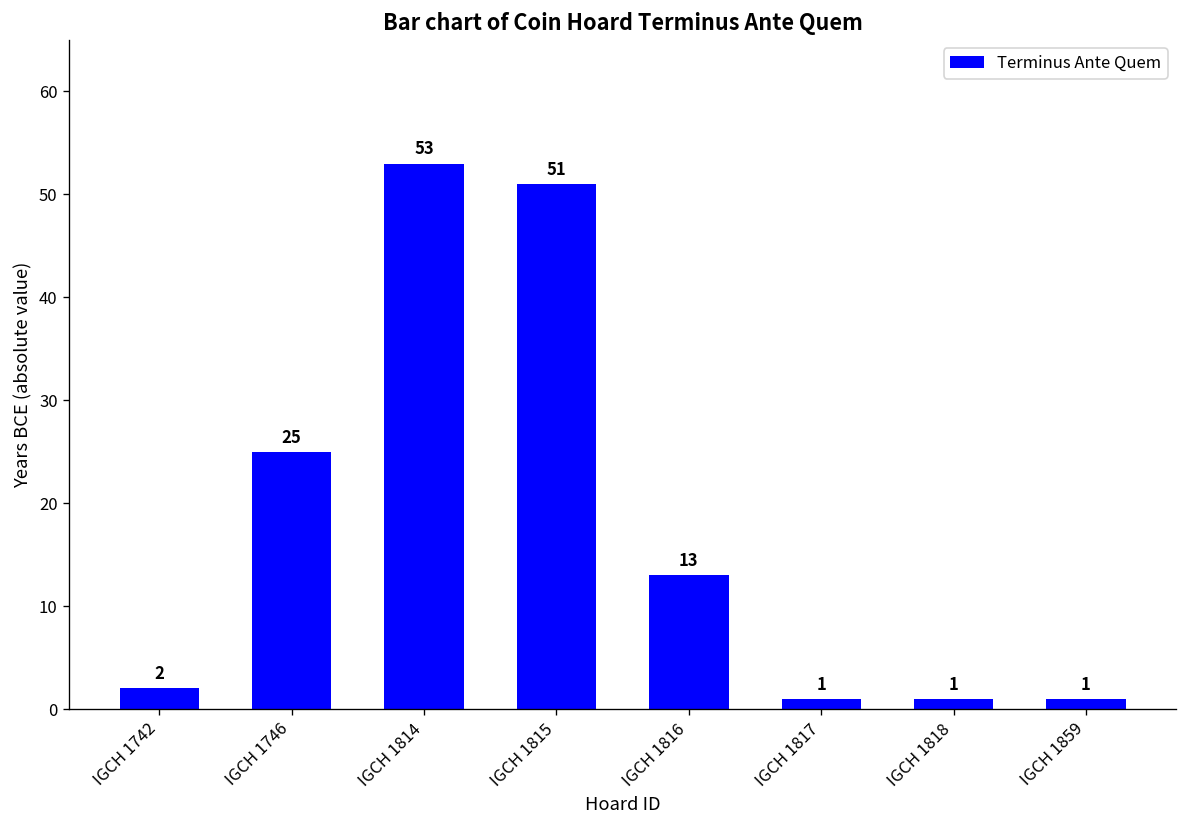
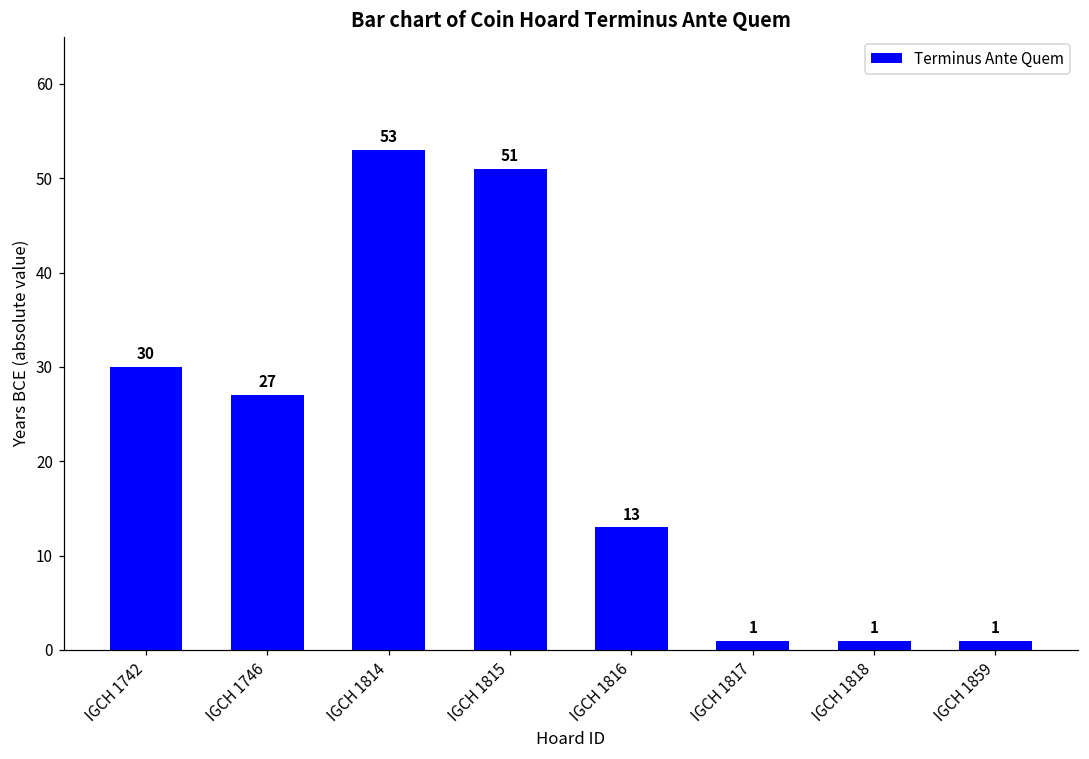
IGCH 1742: 2 -> 30
IGCH 1746: 25 -> 27
